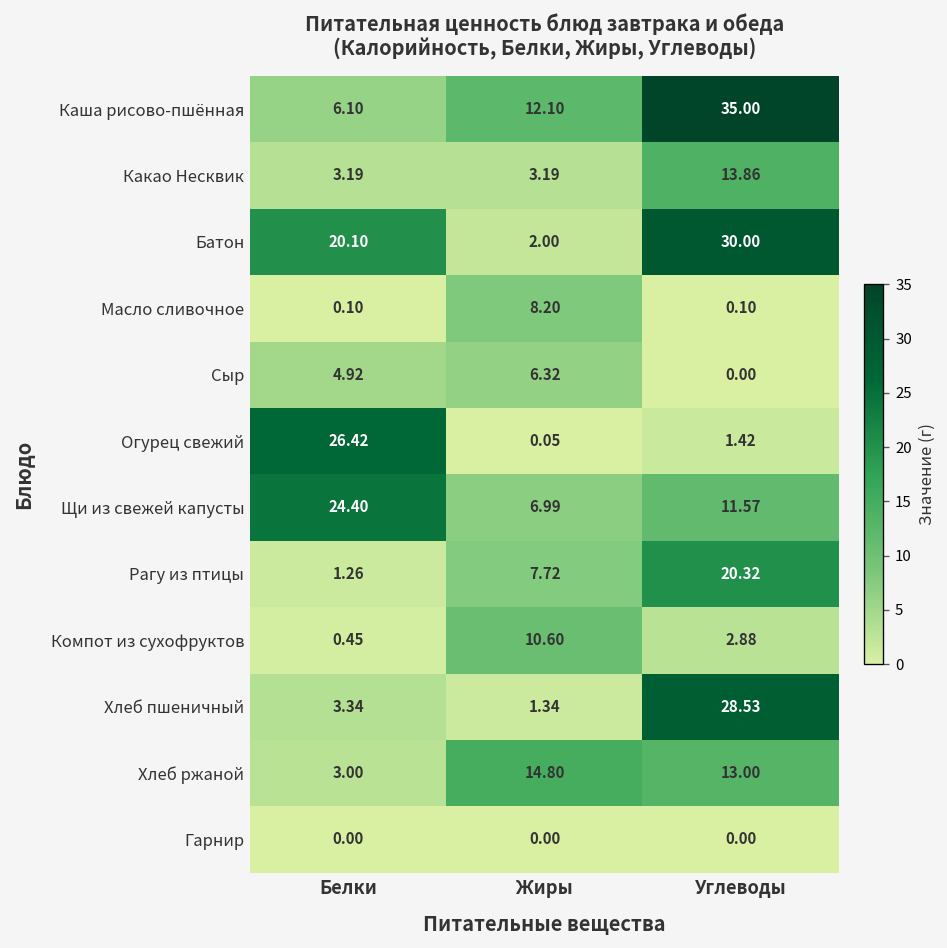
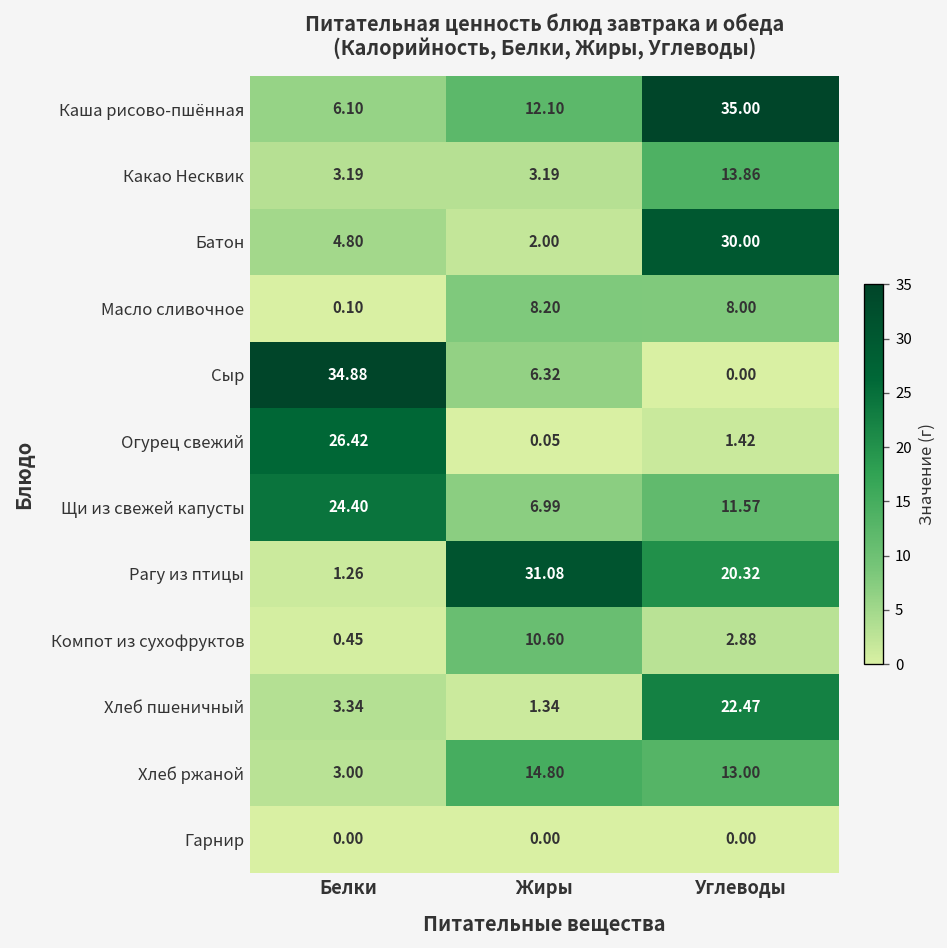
Батон, Белки: 20.10 -> 4.80
Масло сливочное, Углеводы: 0.10 -> 8.00
Сыр, Белки: 4.92 -> 34.88
Рагу из птицы, Жиры: 7.72 -> 31.08
Хлеб пшеничный, Углеводы: 28.53 -> 22.47
